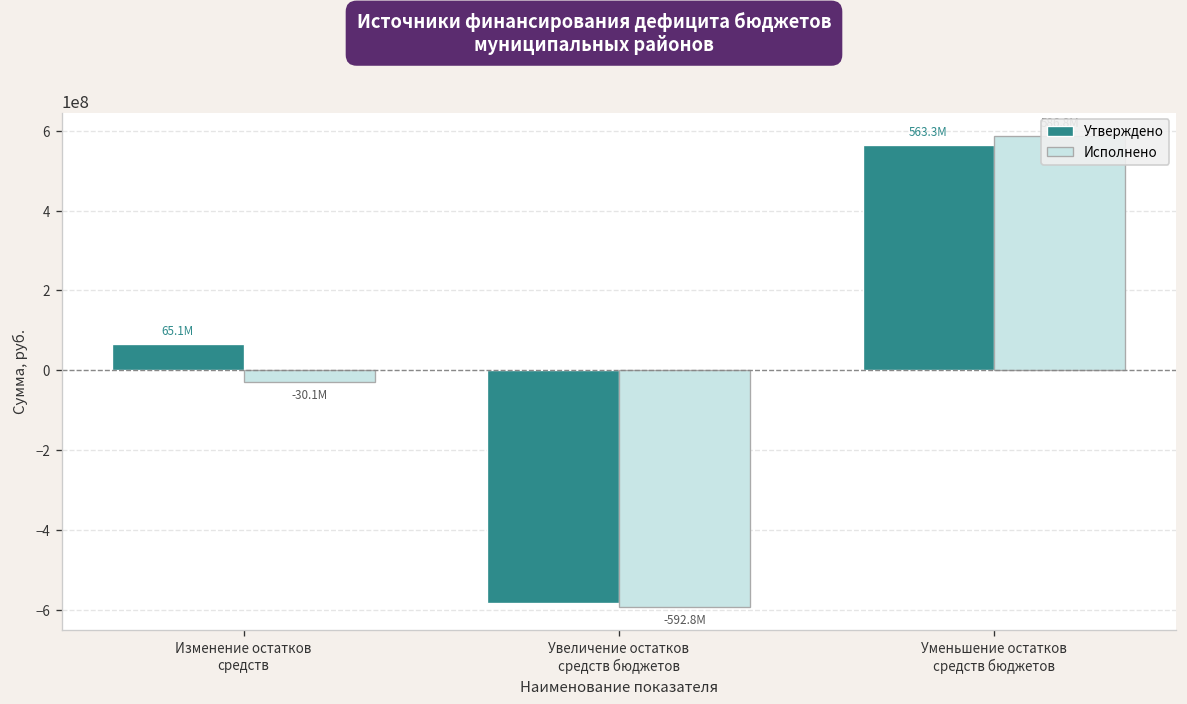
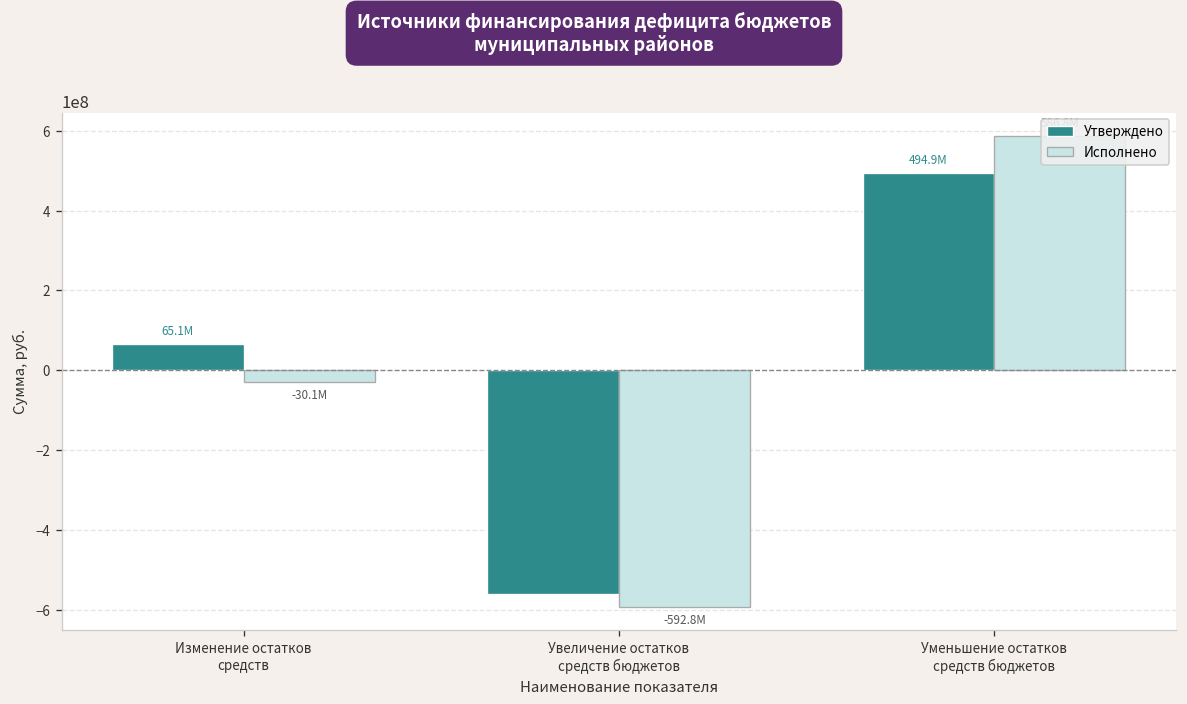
Утверждено, Увеличение остатков средств бюджетов: -580000000 -> -560000000
Утверждено, Уменьшение остатков средств бюджетов: 563.3M -> 494.9M
